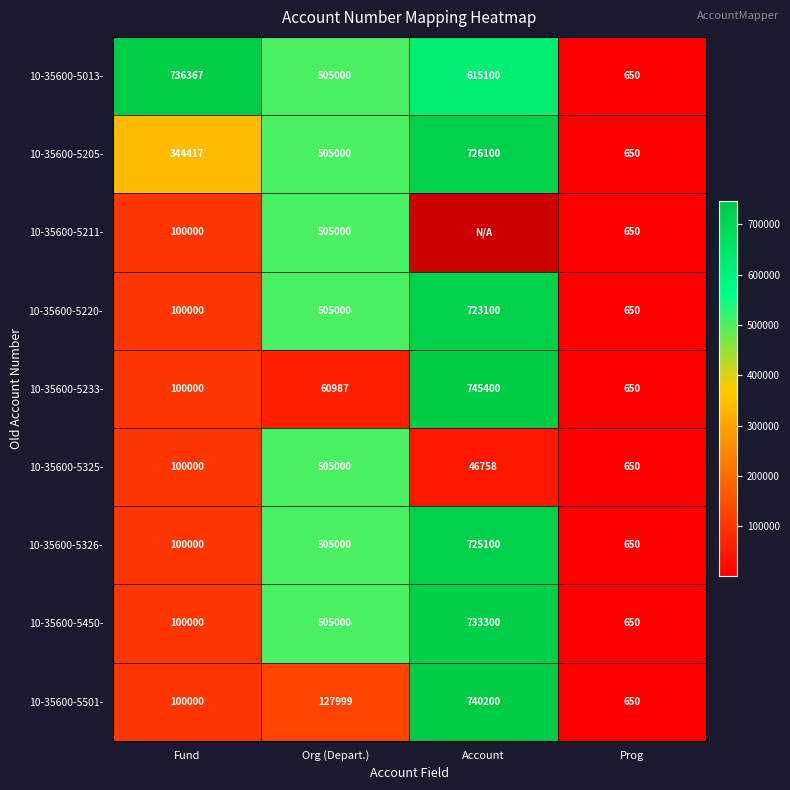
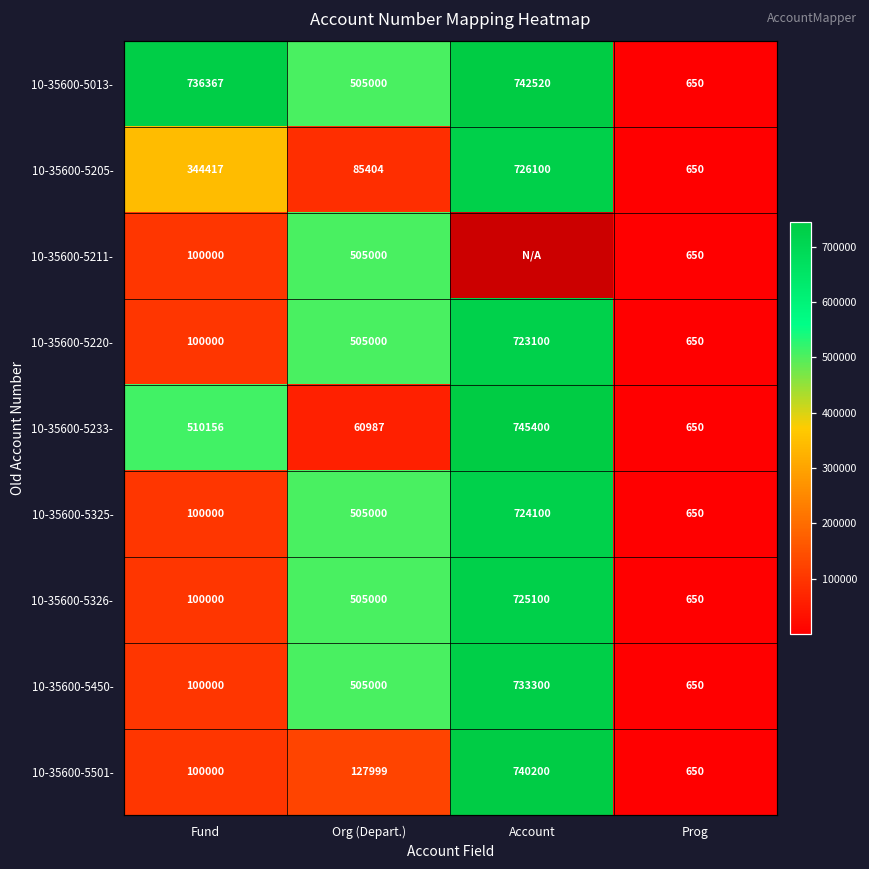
10-35600-5013-, Account: 615100 -> 742520
10-35600-5205-, Org (Depart.): 505000 -> 85404
10-35600-5233-, Fund: 100000 -> 510156
10-35600-5325-, Account: 46758 -> 724100
